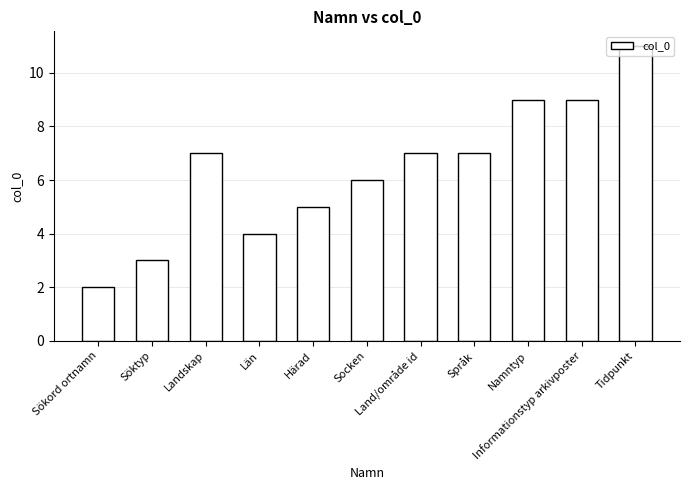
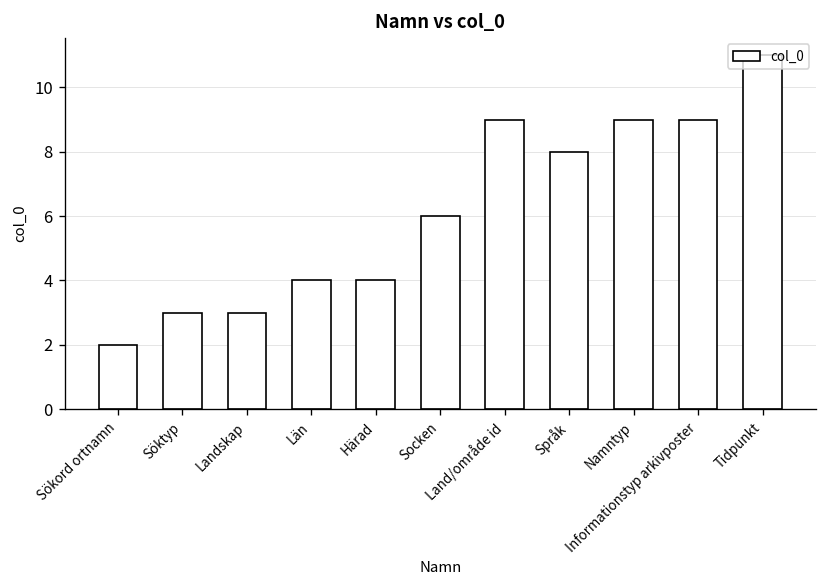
Landskap: 7 -> 3
Härad: 5 -> 4
Land/område id: 7 -> 9
Språk: 7 -> 8
